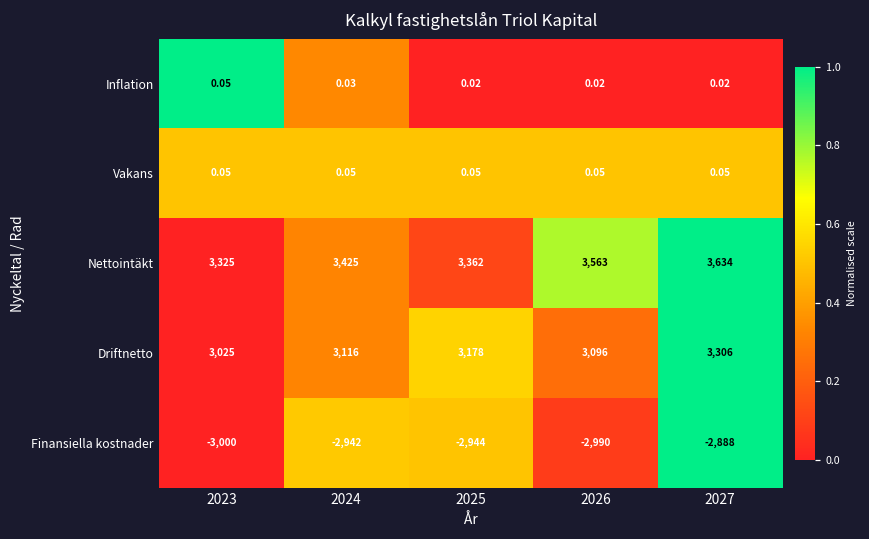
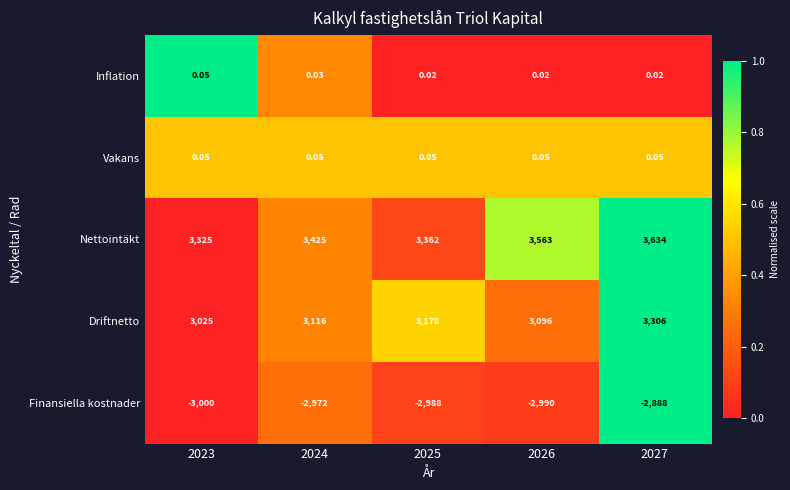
Finansiella kostnader, 2024: -2,942 -> -2,972
Finansiella kostnader, 2025: -2,944 -> -2,988
